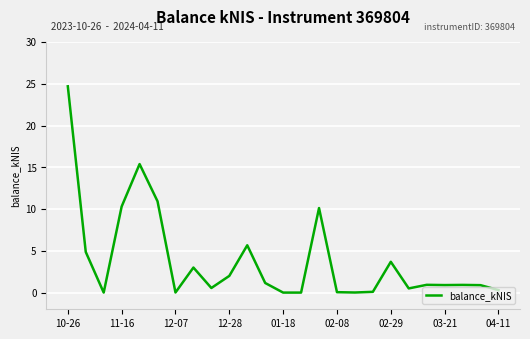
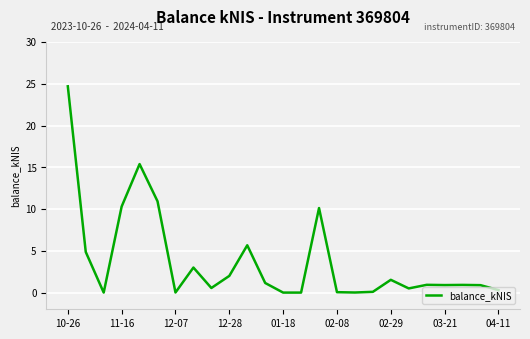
02-29: 4 -> 2
